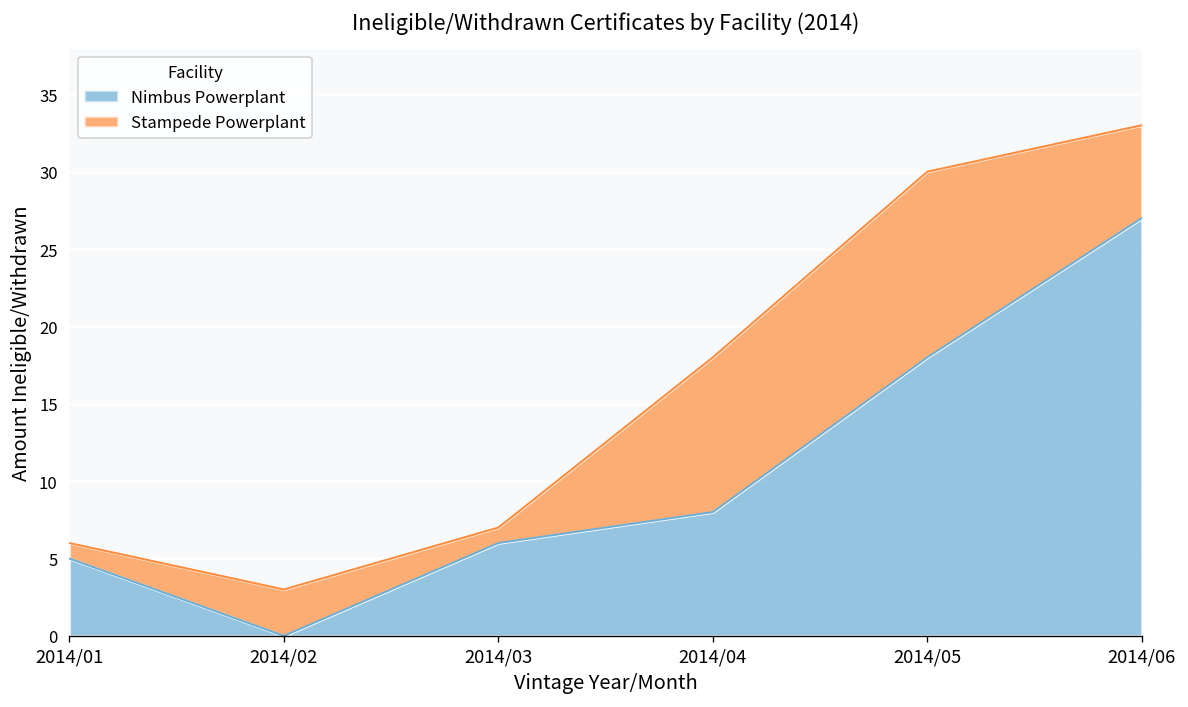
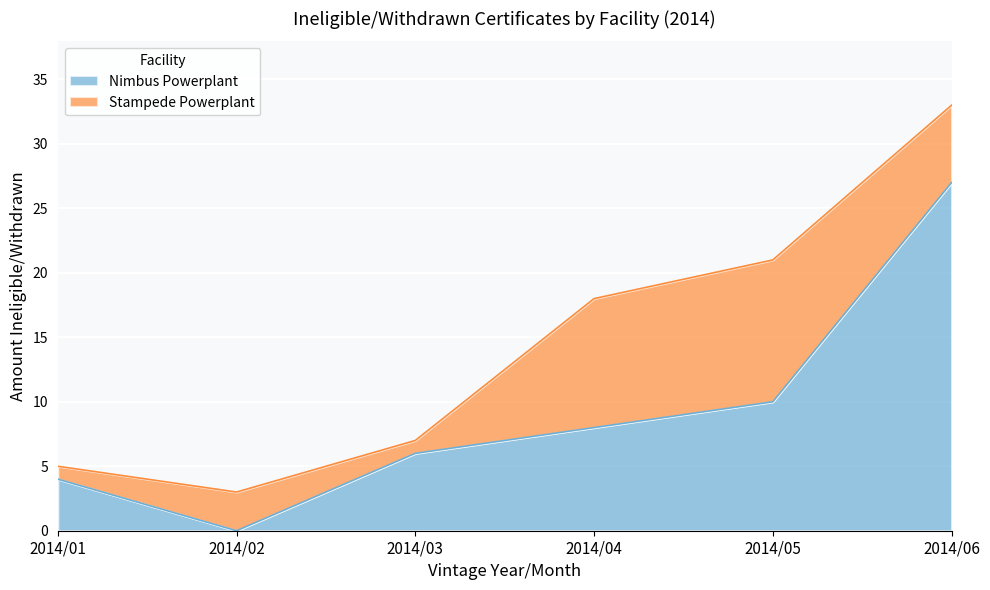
Nimbus Powerplant, 2014/01: 5 -> 4
Nimbus Powerplant, 2014/05: 18 -> 10
Stampede Powerplant, 2014/05: 12 -> 11
